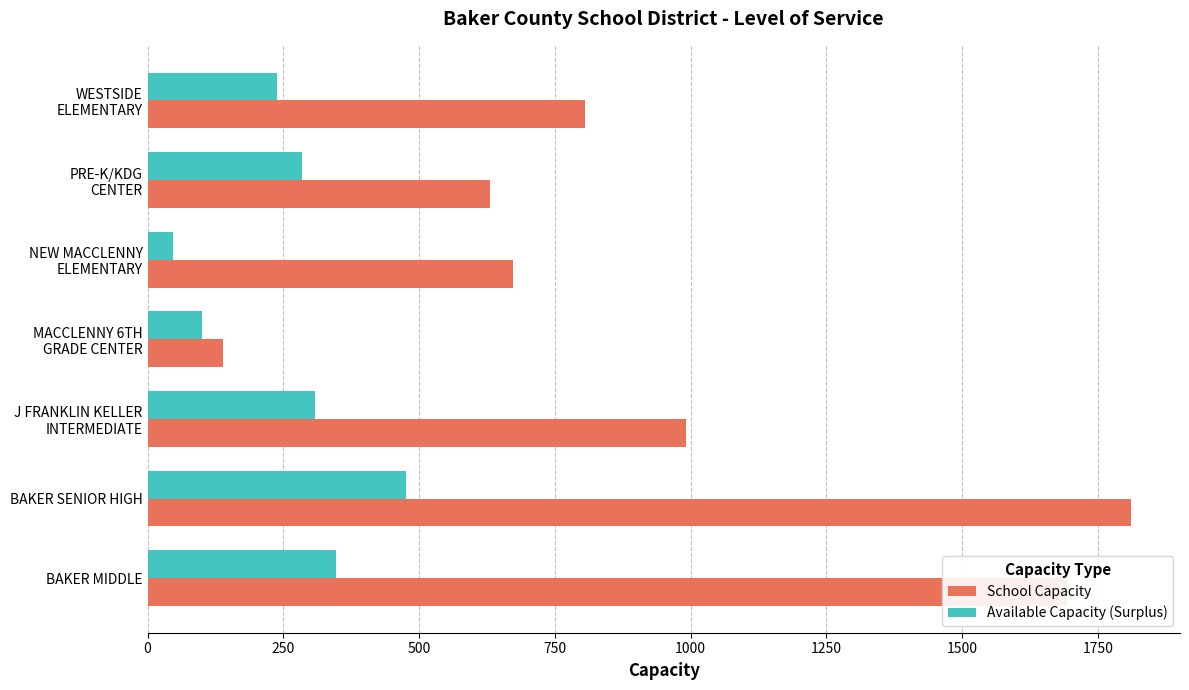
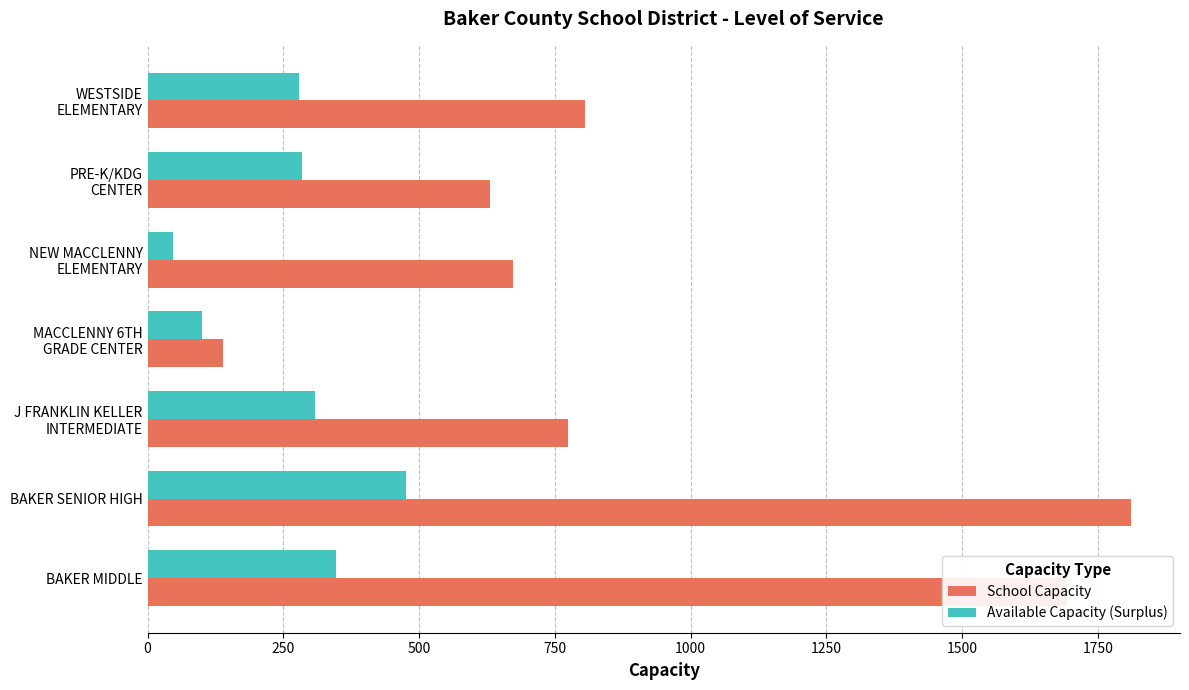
Available Capacity (Surplus), WESTSIDE ELEMENTARY: 240 -> 280
School Capacity, J FRANKLIN KELLER INTERMEDIATE: 990 -> 770
